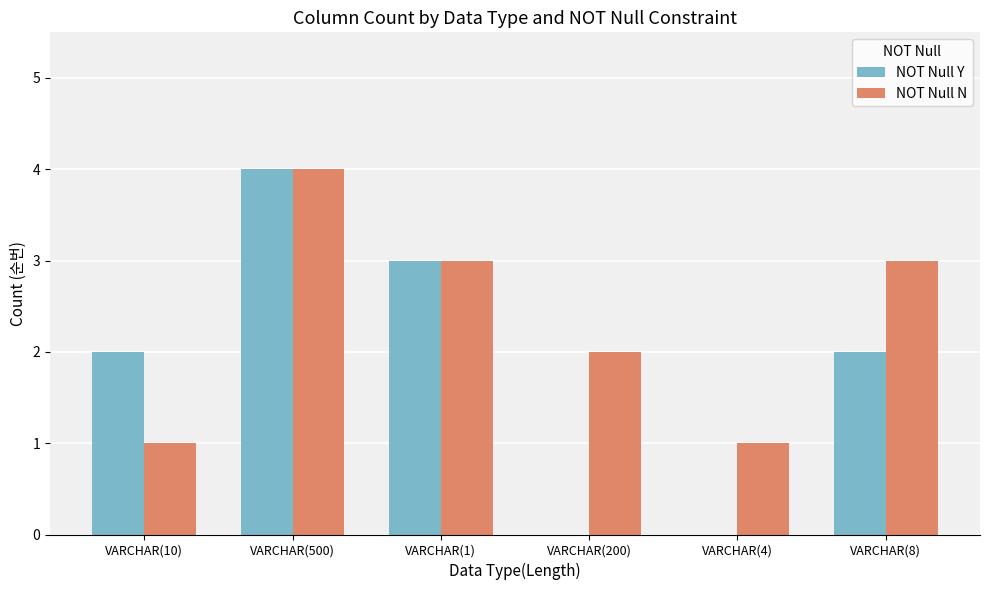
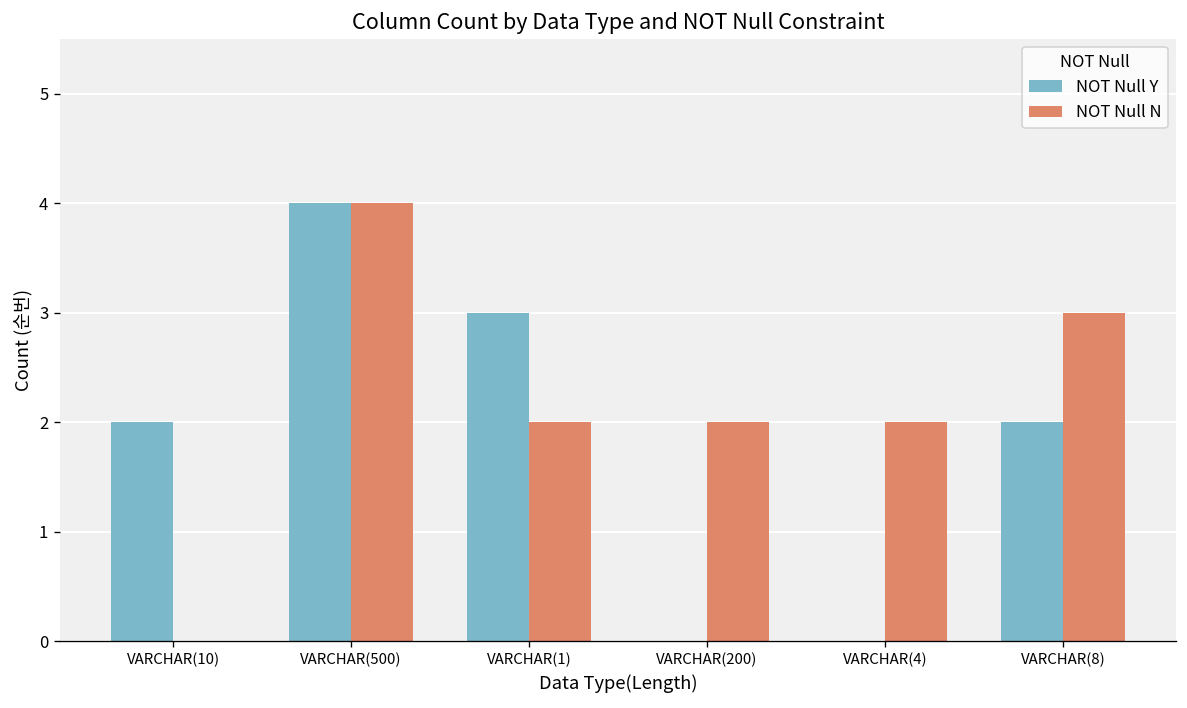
NOT Null N, VARCHAR(10): 1 -> 0
NOT Null N, VARCHAR(1): 3 -> 2
NOT Null N, VARCHAR(4): 1 -> 2
